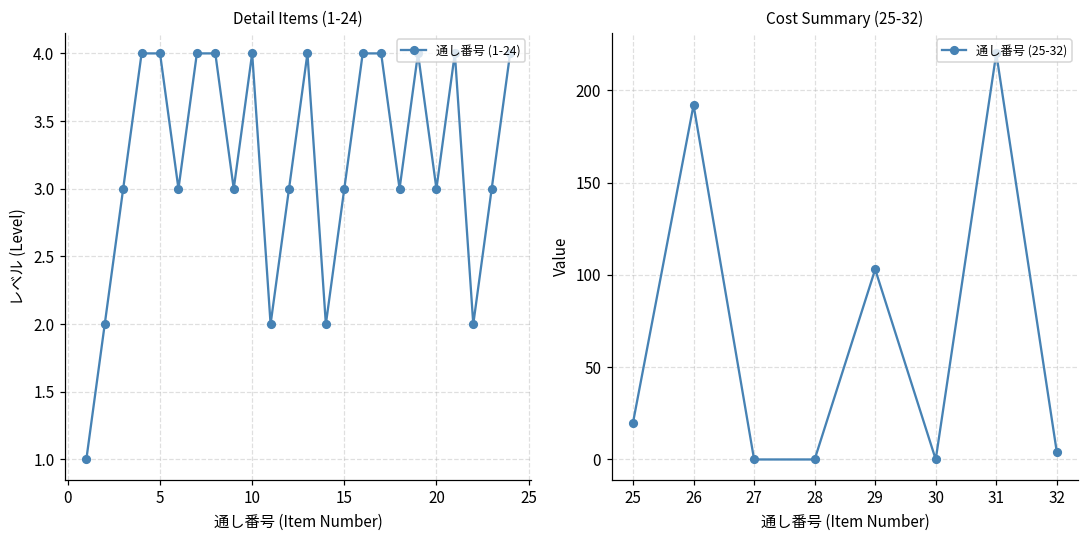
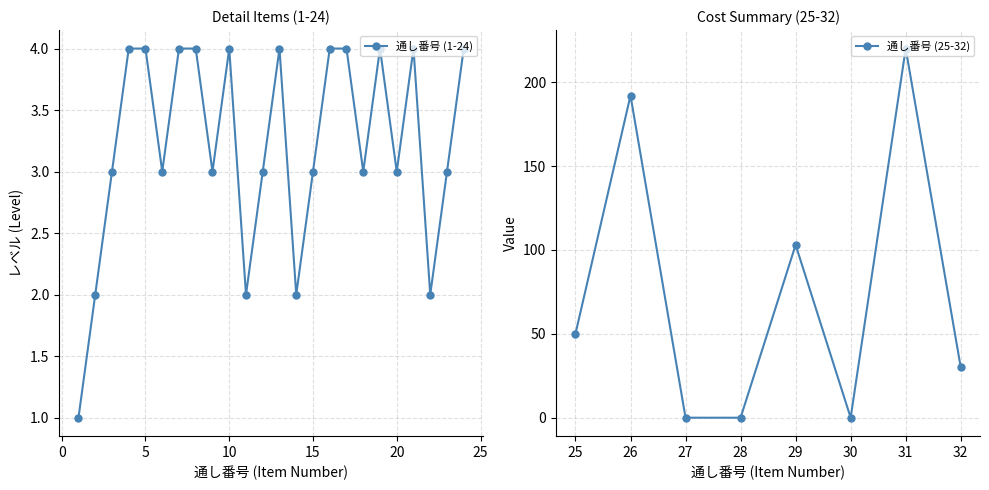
Cost Summary (25-32), 25: 20 -> 50
Cost Summary (25-32), 32: 4 -> 30
